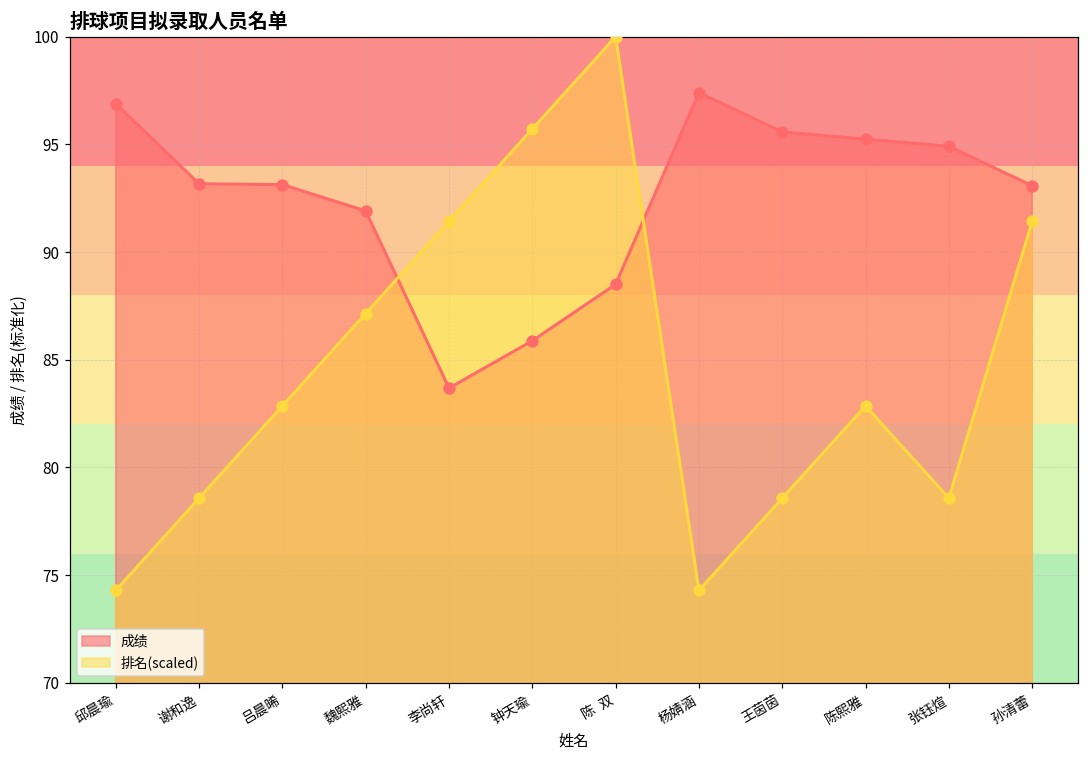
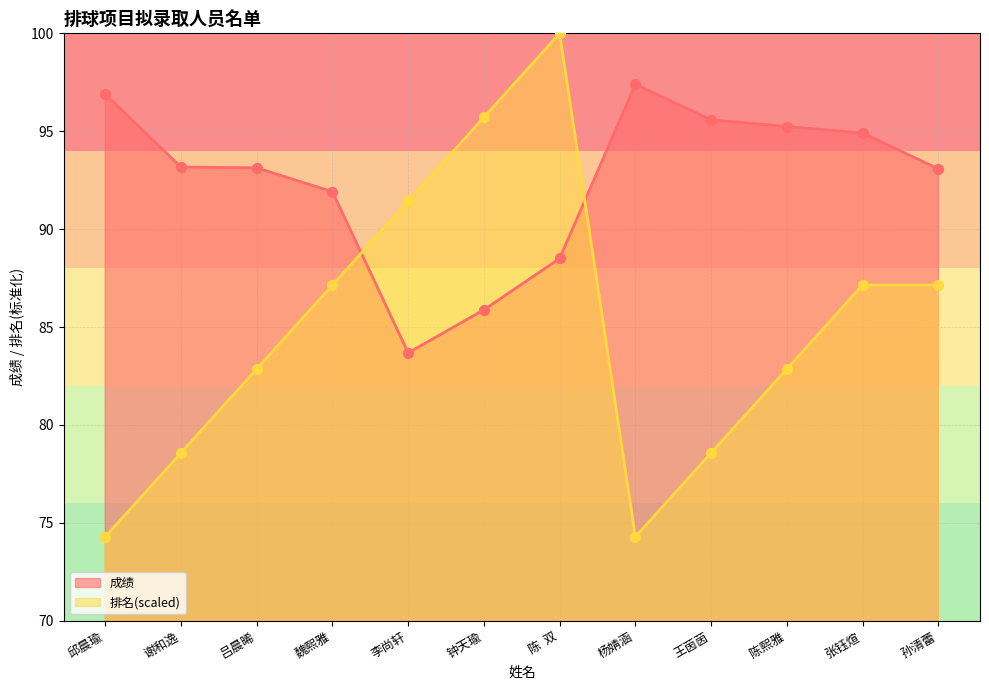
排名(scaled), 张钰煊: 78.6 -> 87.1
排名(scaled), 孙清蕾: 91.4 -> 87.1
